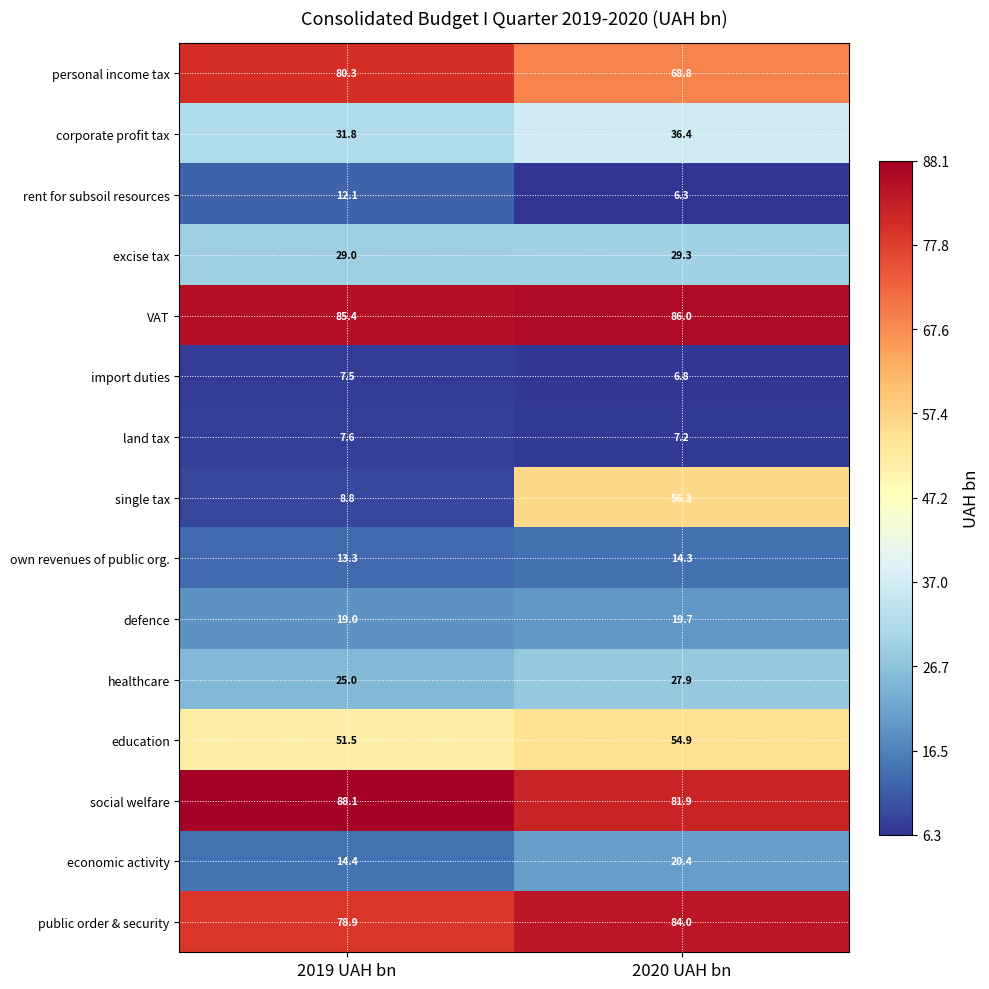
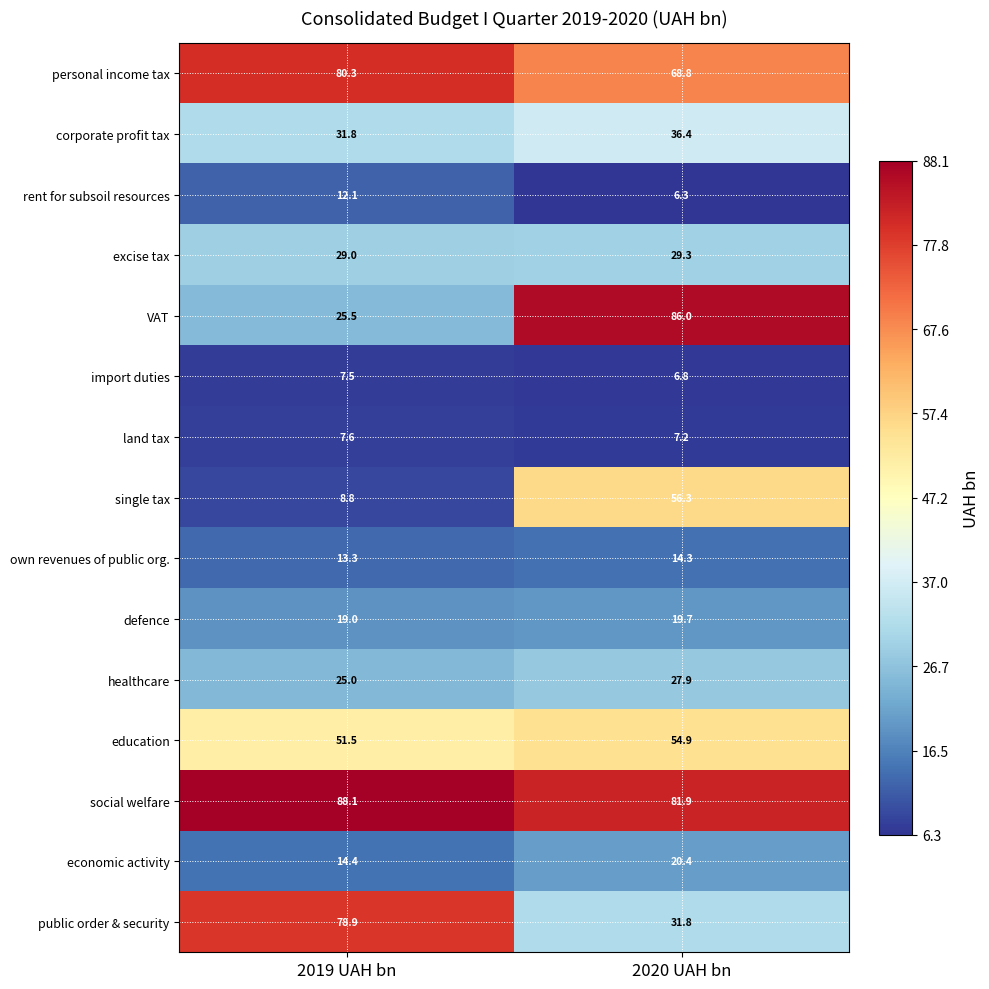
VAT, 2019 UAH bn: 85.4 -> 25.5
public order & security, 2020 UAH bn: 84.0 -> 31.8
